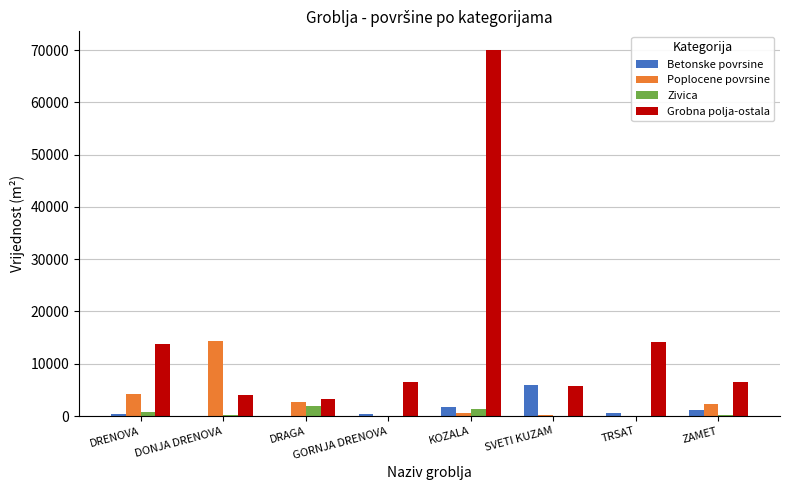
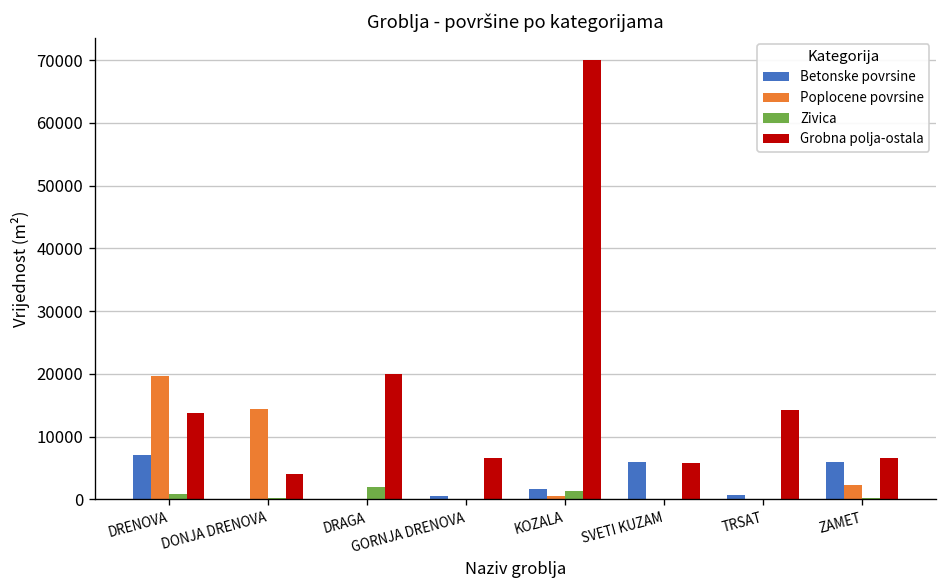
Betonske povrsine, DRENOVA: 0 -> 7000
Poplocene povrsine, DRENOVA: 4000 -> 20000
Poplocene povrsine, DRAGA: 3000 -> 0
Grobna polja-ostala, DRAGA: 3000 -> 20000
Betonske povrsine, ZAMET: 1000 -> 6000
